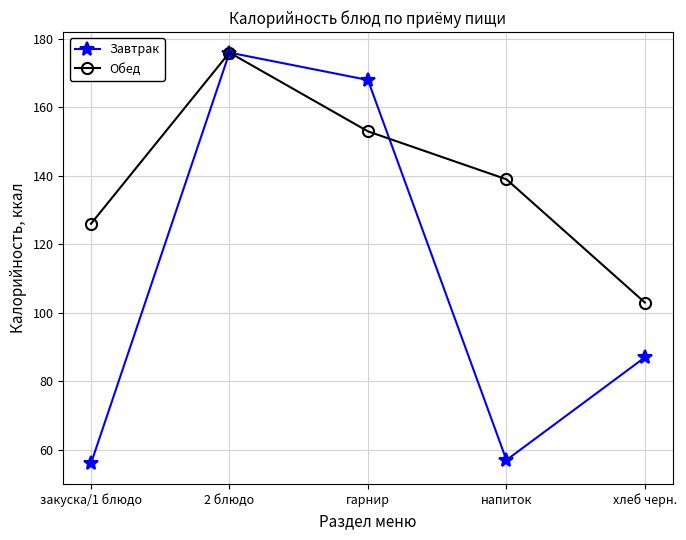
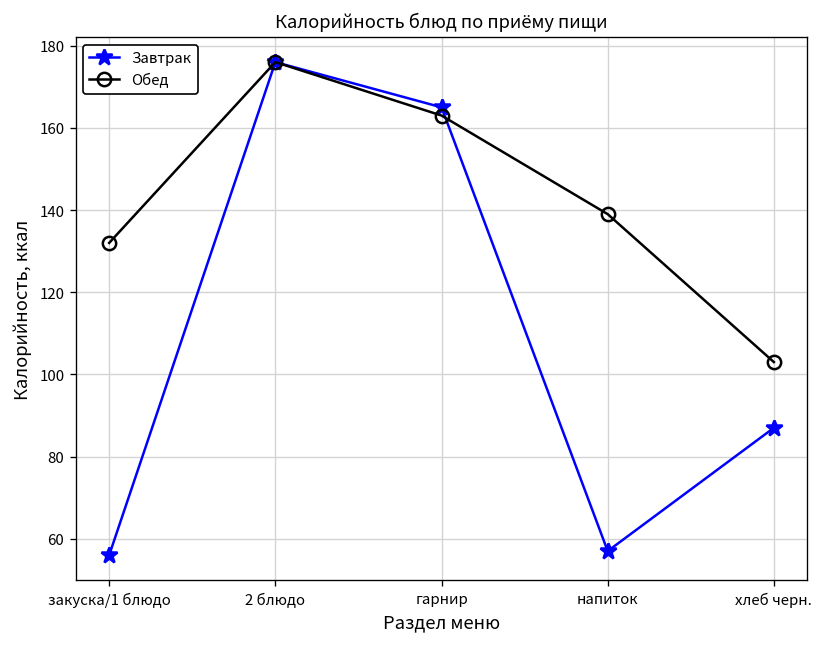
Обед, закуска/1 блюдо: 126 -> 132
Завтрак, гарнир: 168 -> 165
Обед, гарнир: 153 -> 163
